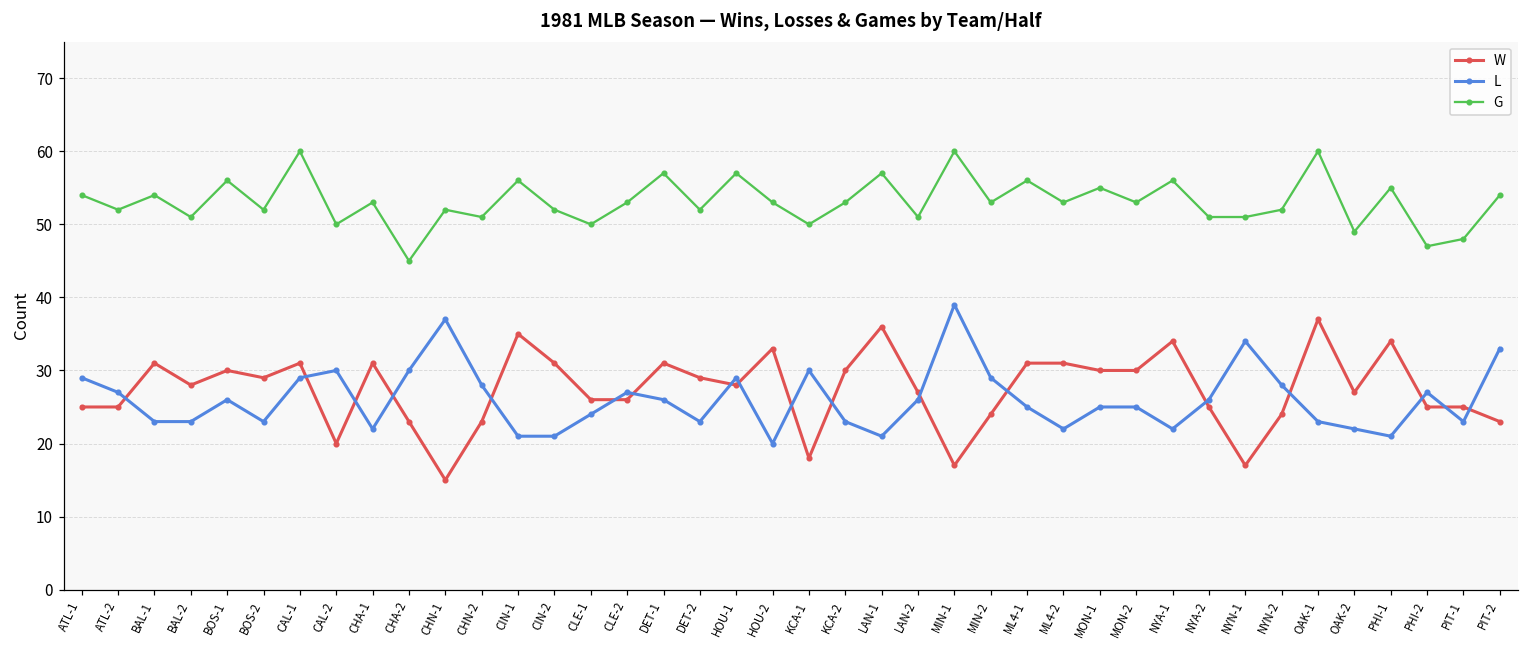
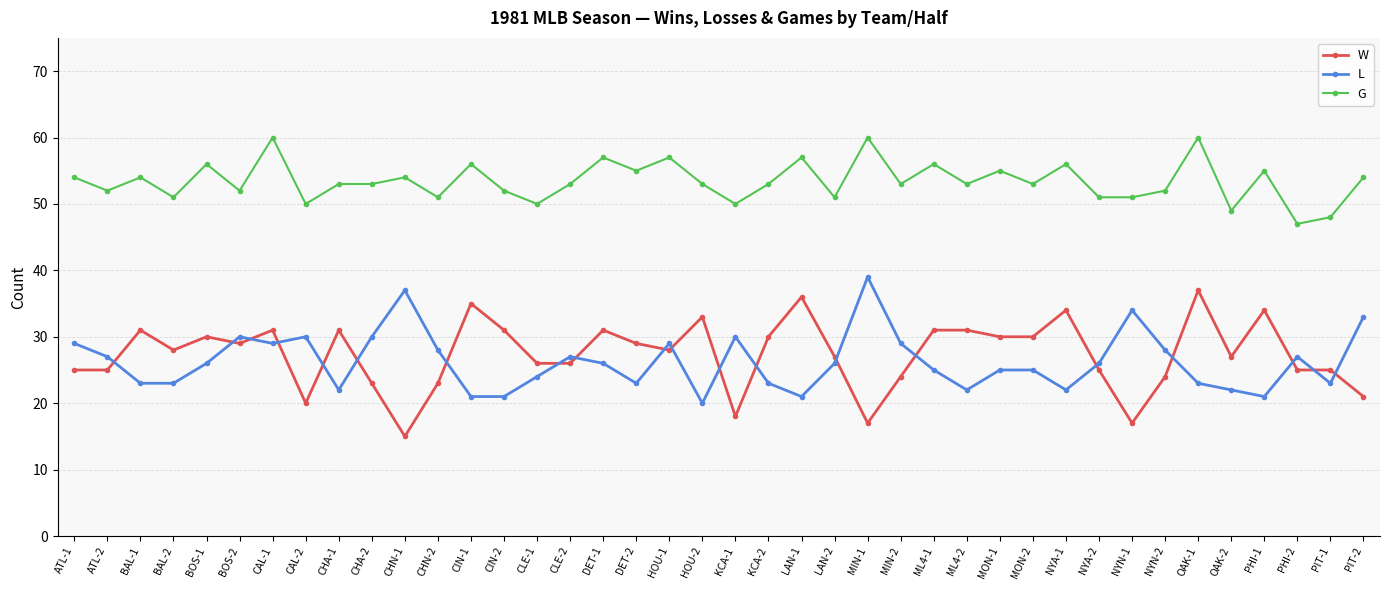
L, BOS-2: 23 -> 30
G, CHA-2: 45 -> 53
G, CHN-1: 52 -> 54
G, DET-2: 52 -> 55
W, PIT-2: 23 -> 21
